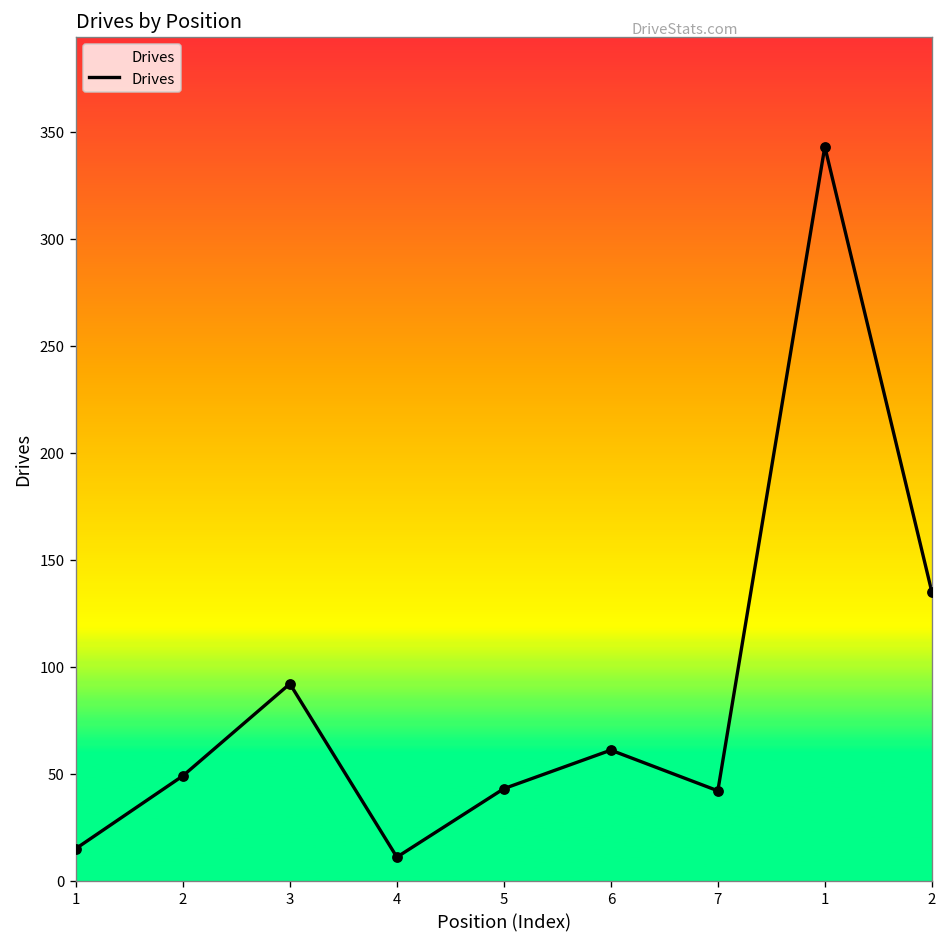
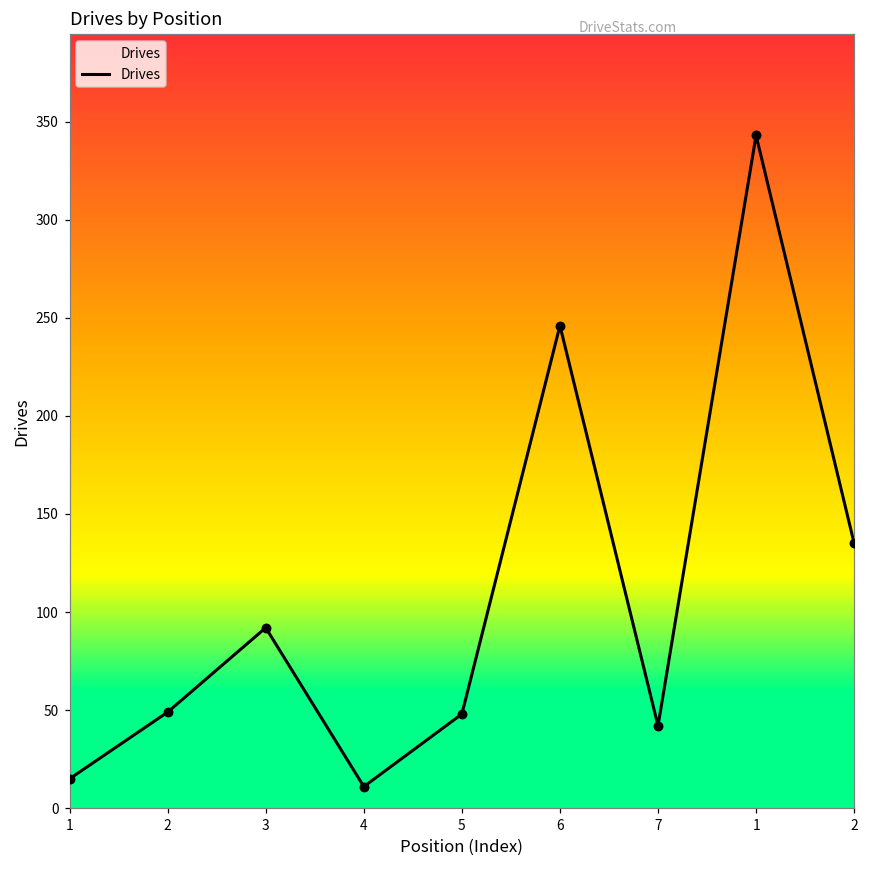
5: 43 -> 48
6: 61 -> 246
